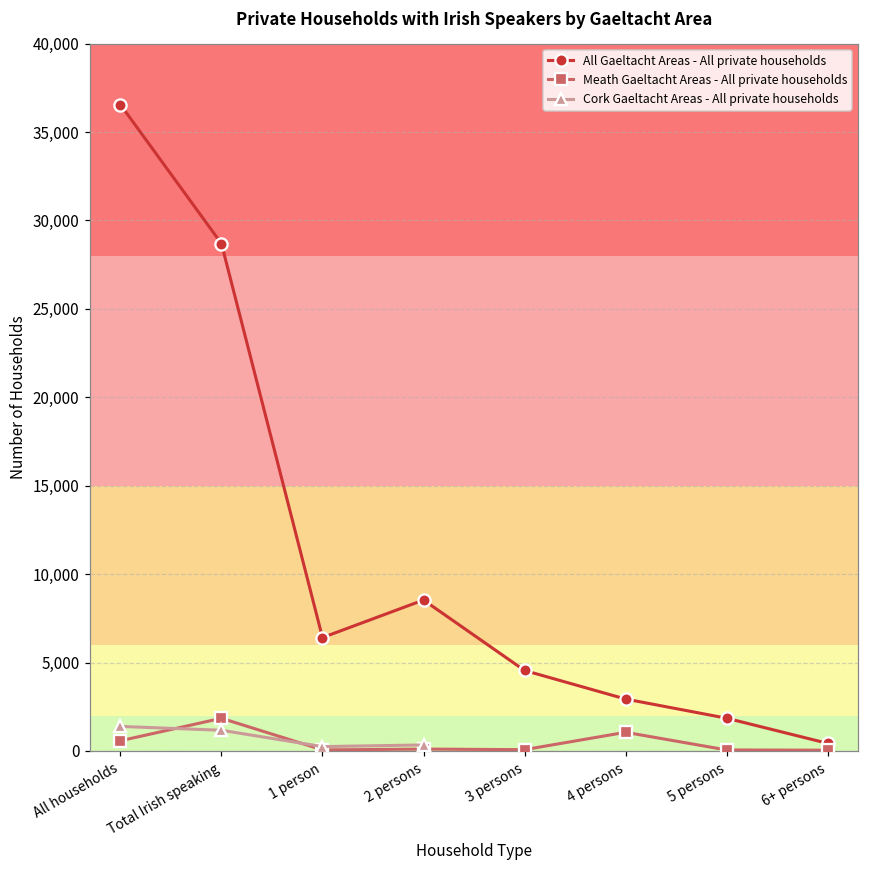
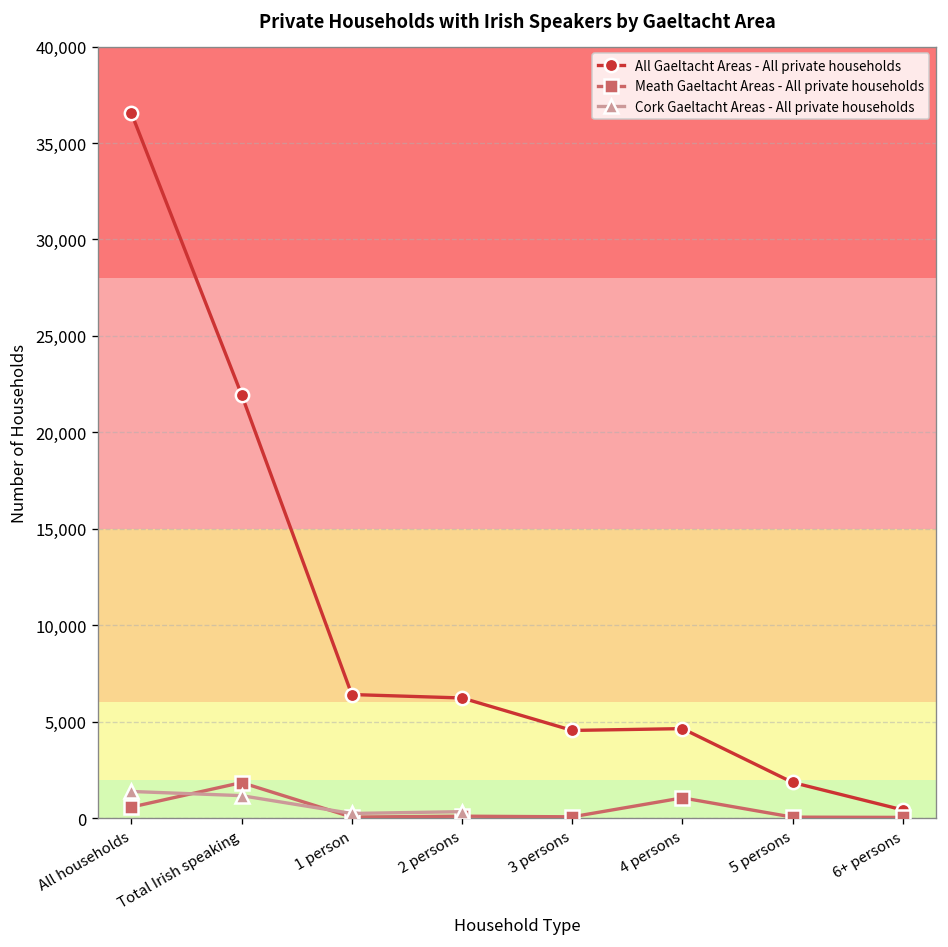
All Gaeltacht Areas - All private households, Total Irish speaking: 28,700 -> 22,000
All Gaeltacht Areas - All private households, 2 persons: 8,500 -> 6,200
All Gaeltacht Areas - All private households, 4 persons: 2,900 -> 4,600
